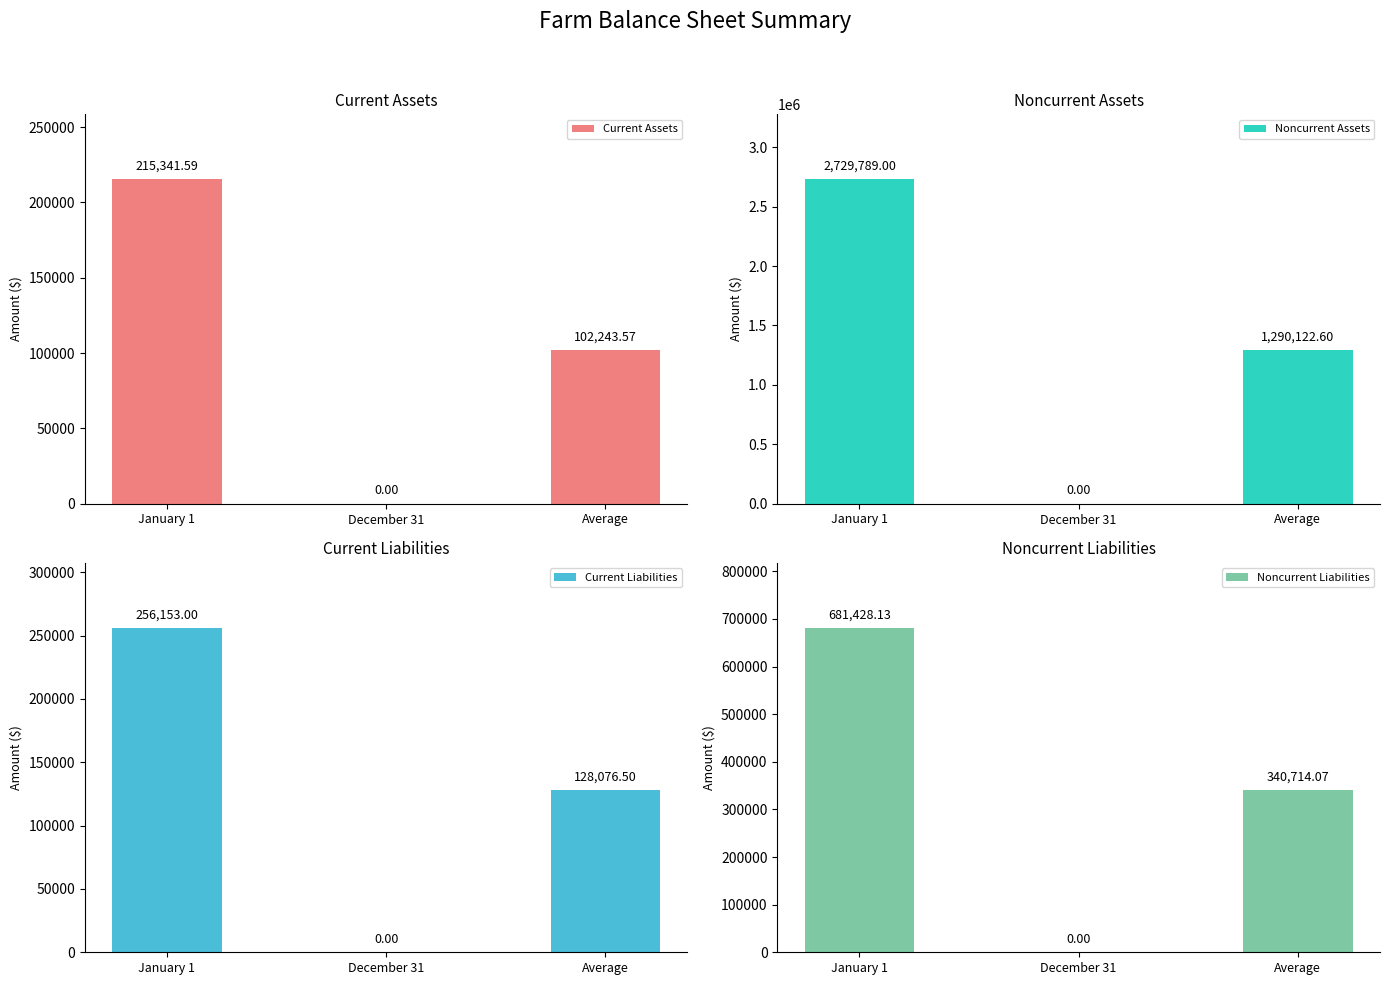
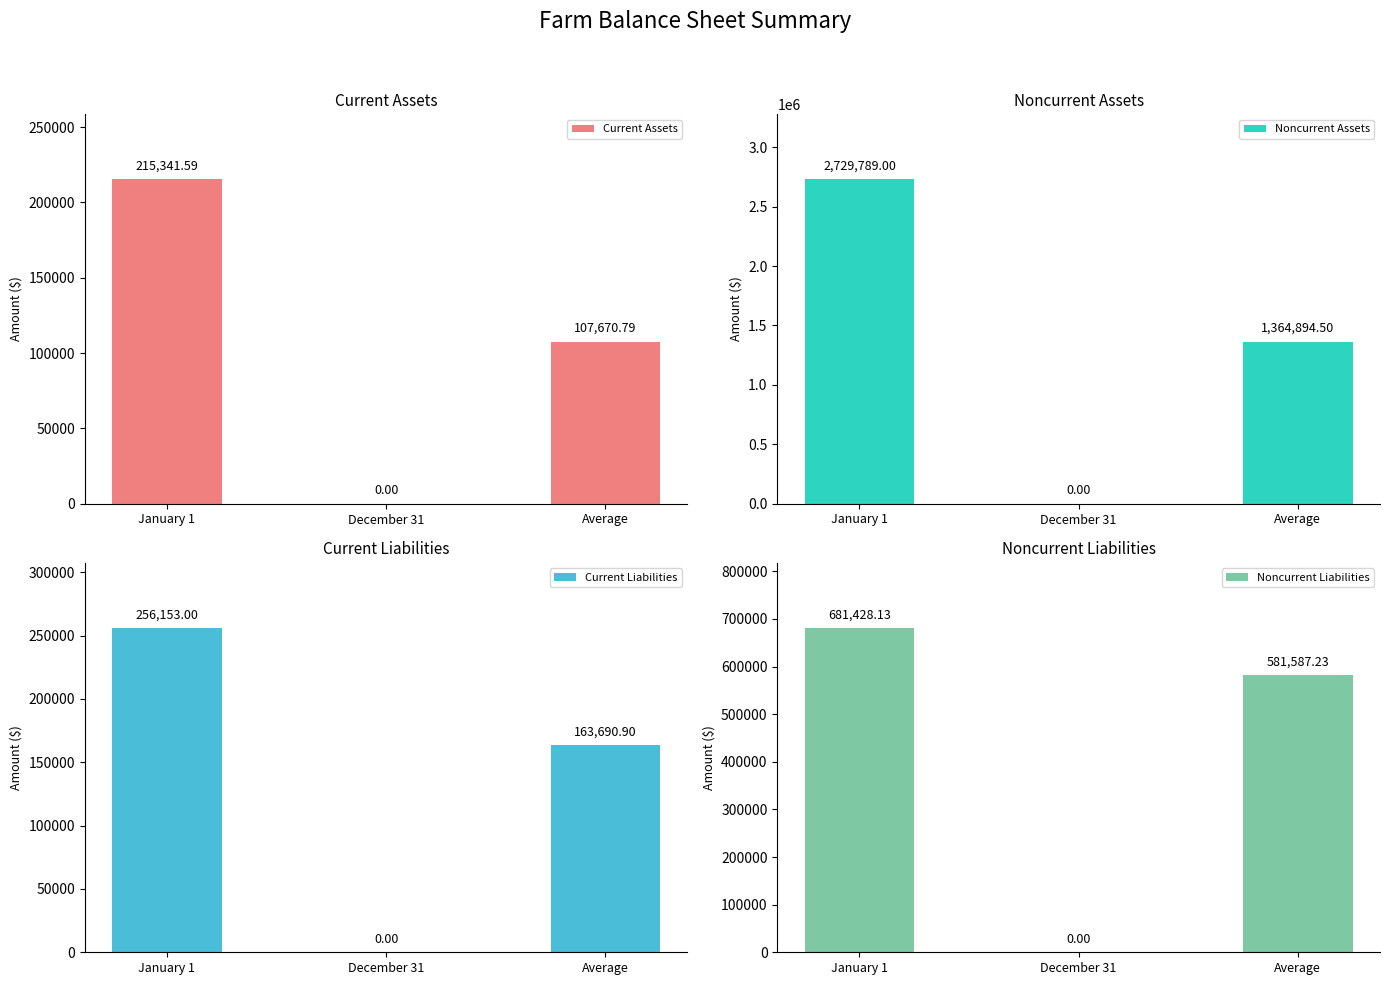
Current Assets, Average: 102,243.57 -> 107,670.79
Noncurrent Assets, Average: 1,290,122.60 -> 1,364,894.50
Current Liabilities, Average: 128,076.50 -> 163,690.90
Noncurrent Liabilities, Average: 340,714.07 -> 581,587.23
